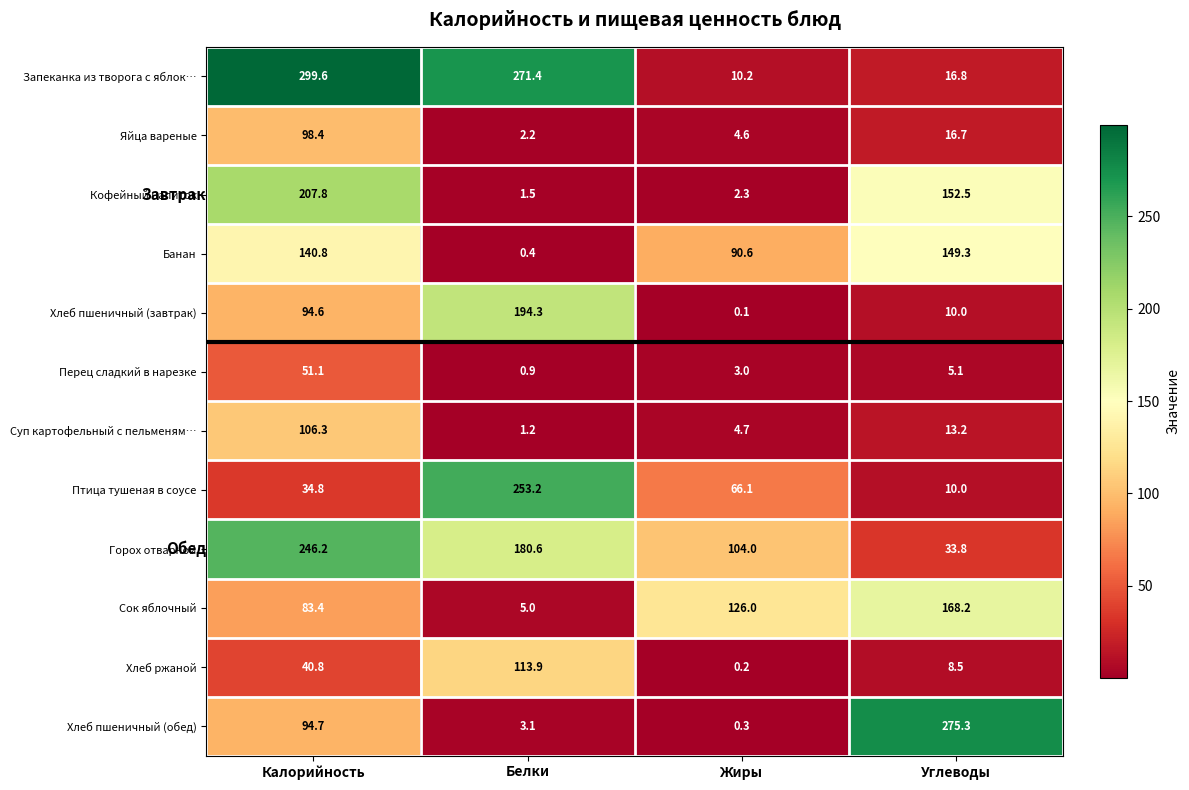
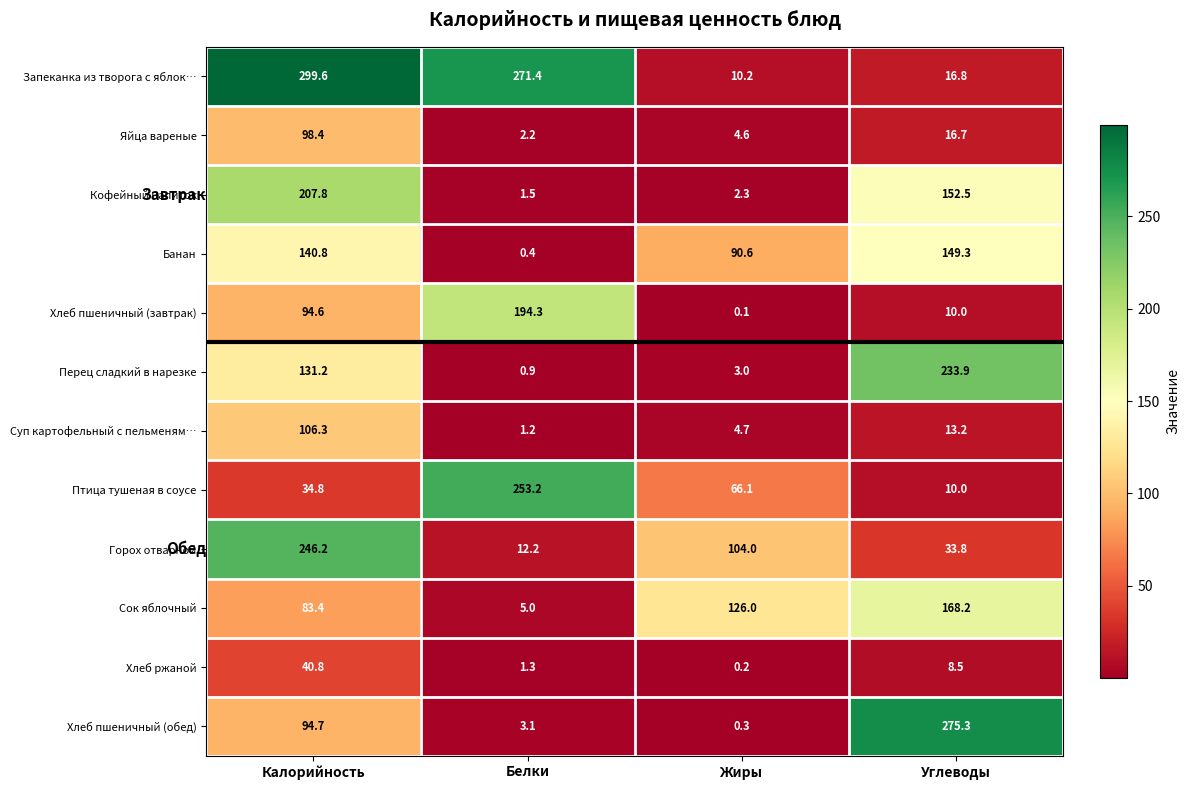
Перец сладкий в нарезке, Калорийность: 51.1 -> 131.2
Перец сладкий в нарезке, Углеводы: 5.1 -> 233.9
Горох отварной, Белки: 180.6 -> 12.2
Хлеб ржаной, Белки: 113.9 -> 1.3
